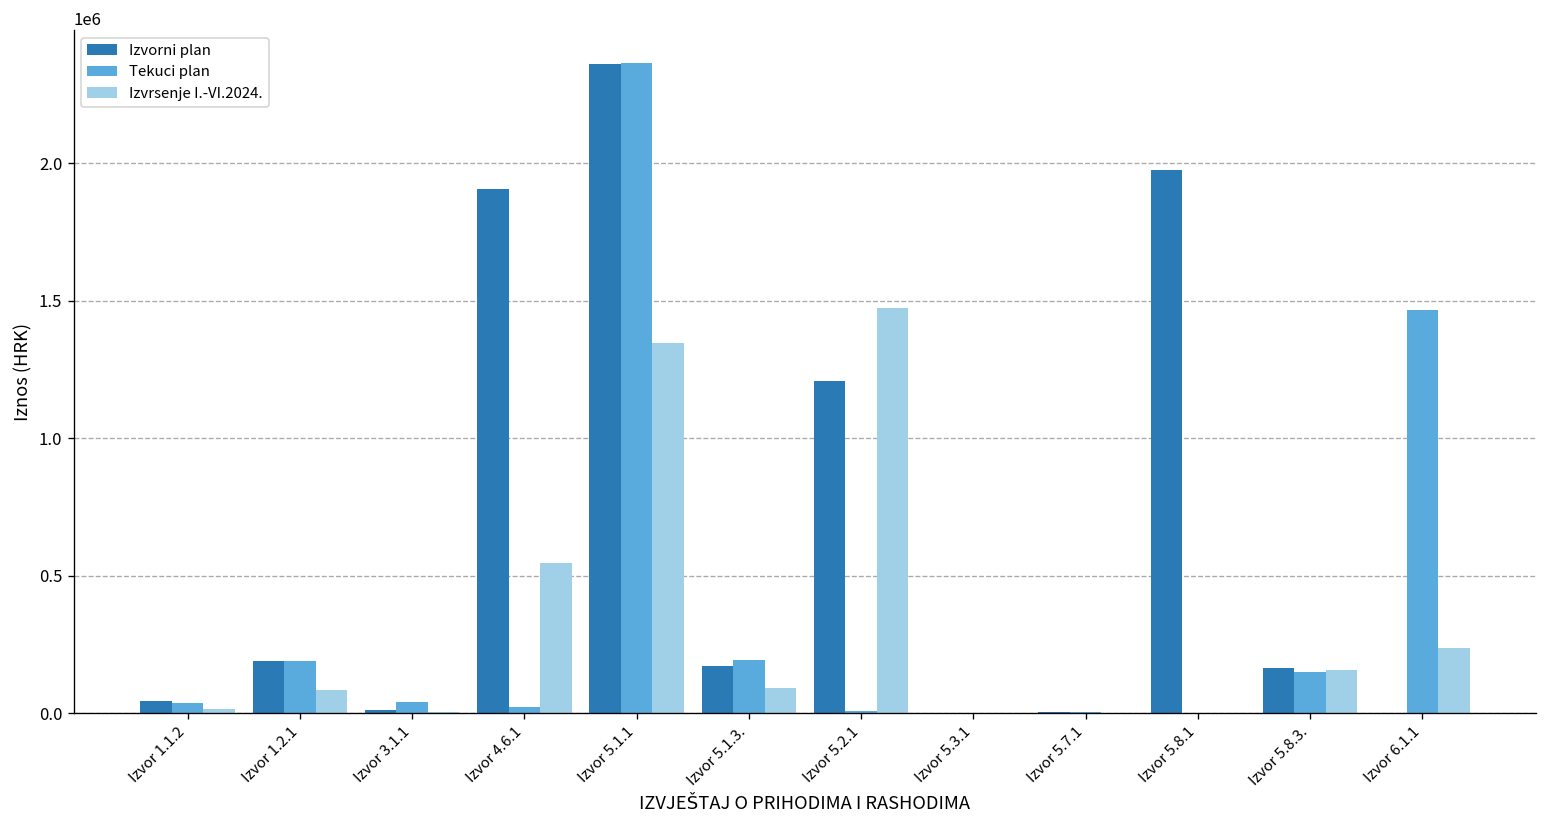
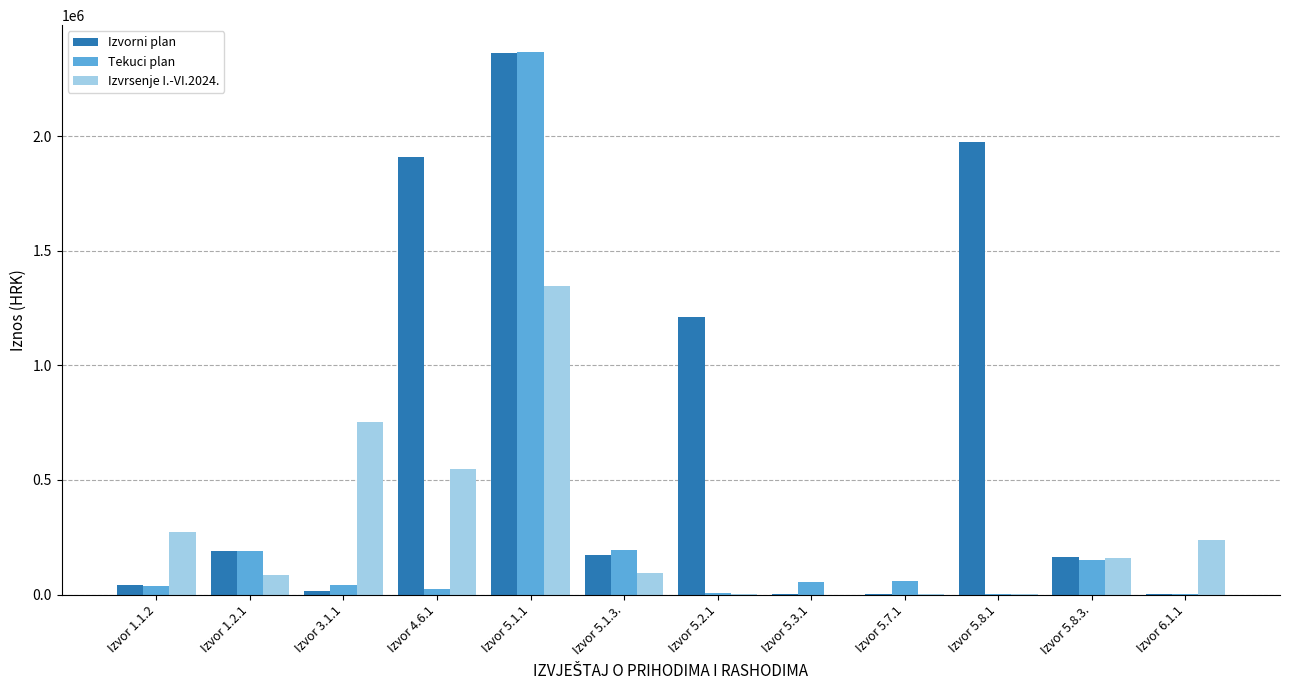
Izvrsenje I.-VI.2024., Izvor 1.1.2: 20000 -> 270000
Izvrsenje I.-VI.2024., Izvor 3.1.1: 10000 -> 750000
Izvrsenje I.-VI.2024., Izvor 5.2.1: 1470000 -> 0
Tekuci plan, Izvor 5.3.1: 0 -> 60000
Tekuci plan, Izvor 5.7.1: 0 -> 60000
Tekuci plan, Izvor 6.1.1: 1470000 -> 0
